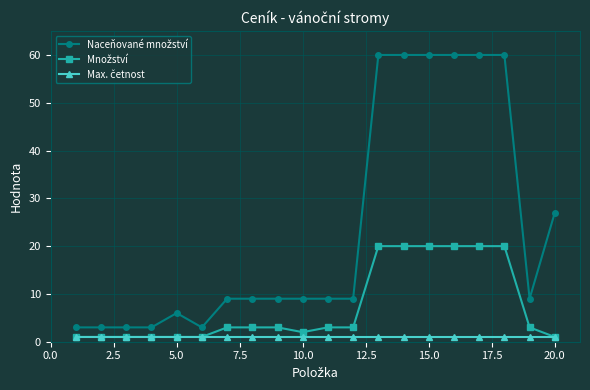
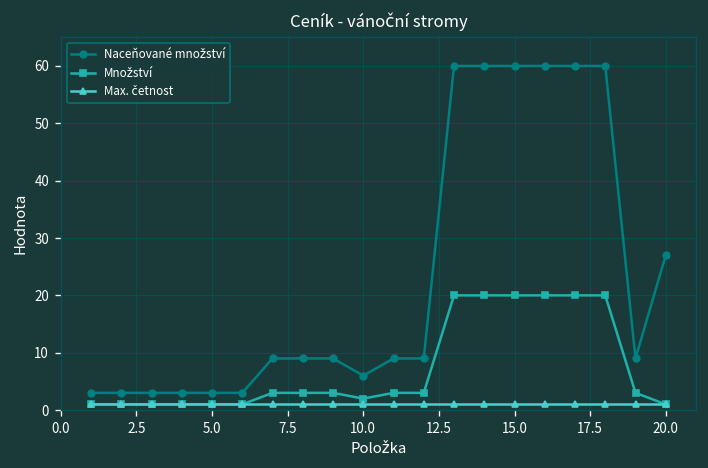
Naceňované množství, 5.0: 6 -> 3
Naceňované množství, 10.0: 9 -> 6
